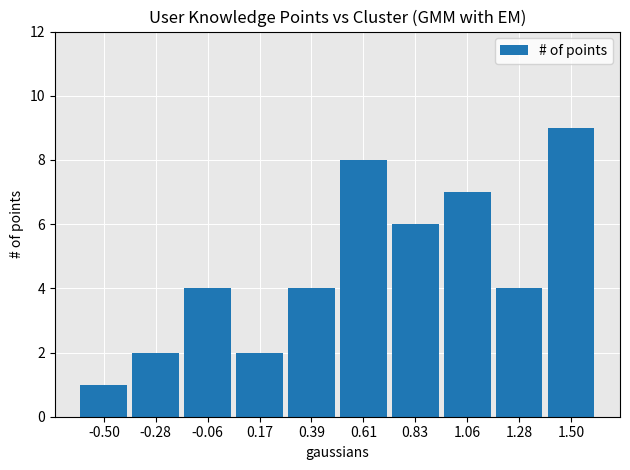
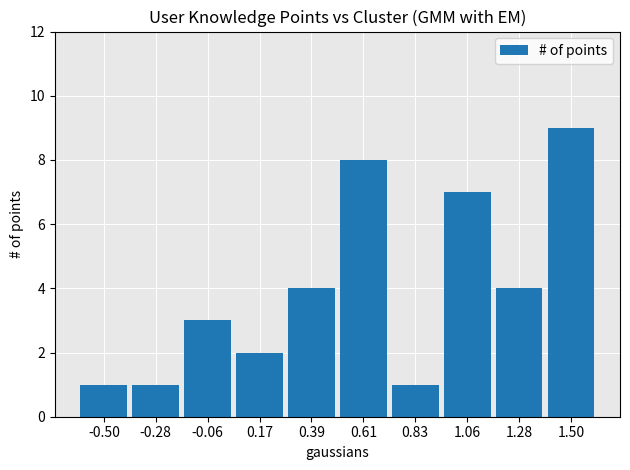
-0.28: 2 -> 1
-0.06: 4 -> 3
0.83: 6 -> 1
